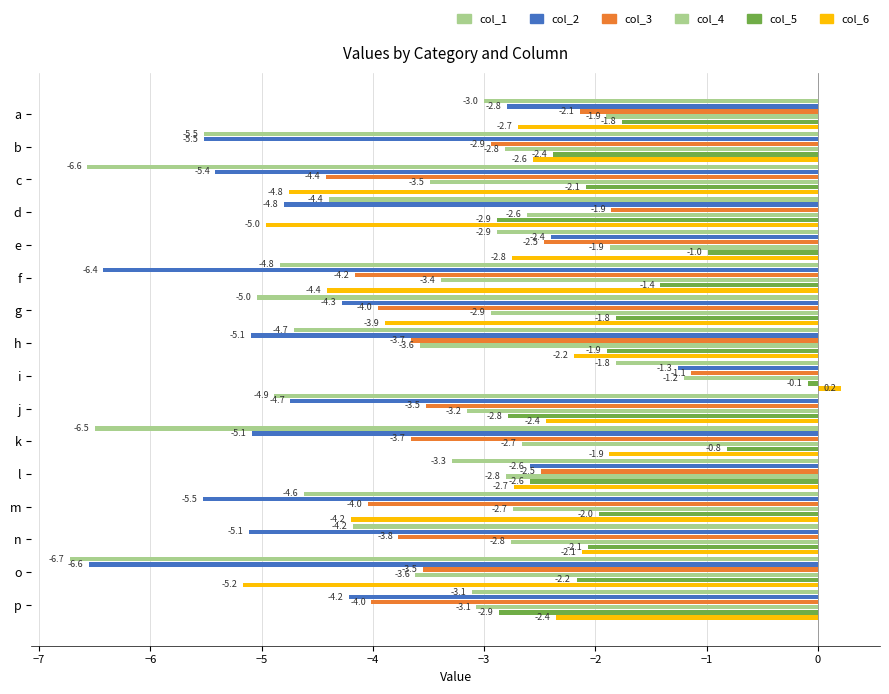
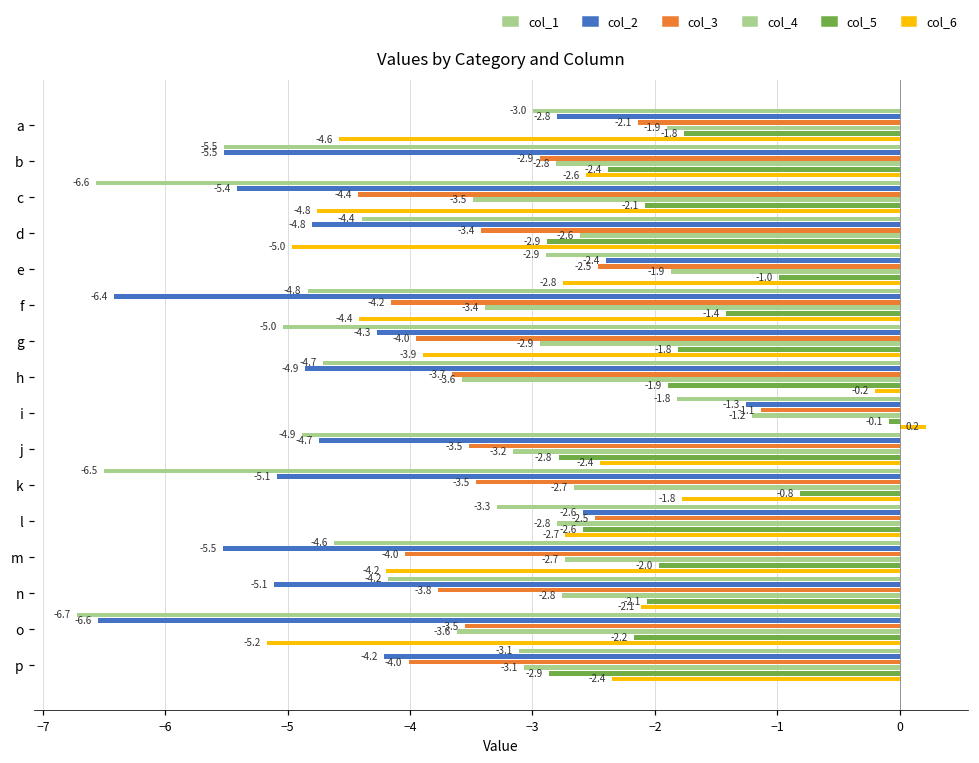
col_6, a: -2.7 -> -4.6
col_3, d: -1.9 -> -3.4
col_2, h: -5.1 -> -4.9
col_6, h: -2.2 -> -0.2
col_3, k: -3.7 -> -3.5
col_6, k: -1.9 -> -1.8
